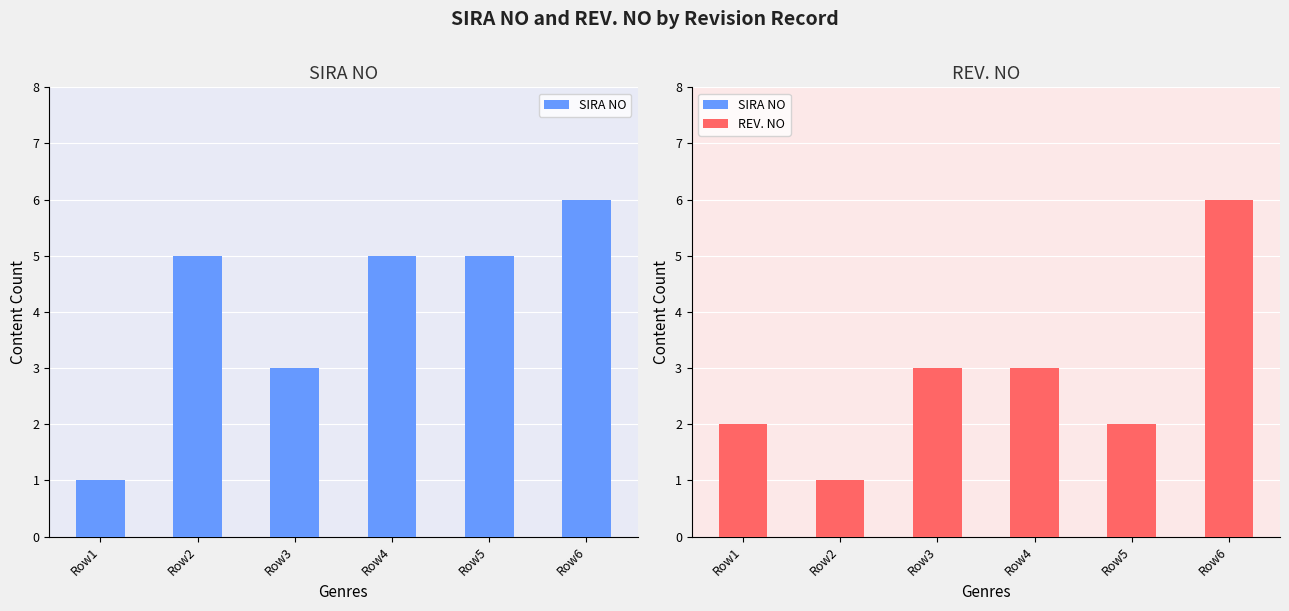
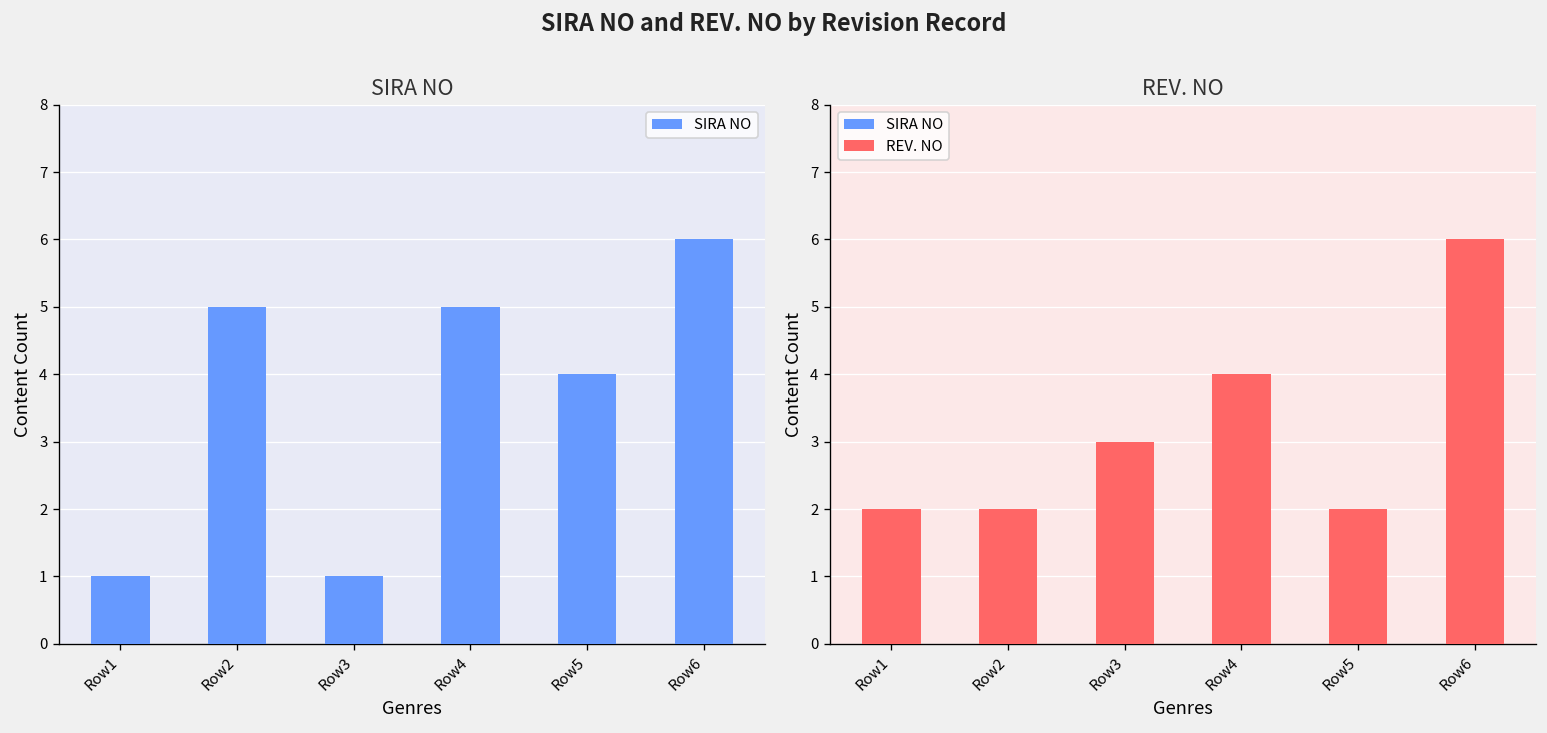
SIRA NO, Row3: 3 -> 1
SIRA NO, Row5: 5 -> 4
REV. NO, Row2: 1 -> 2
REV. NO, Row4: 3 -> 4
